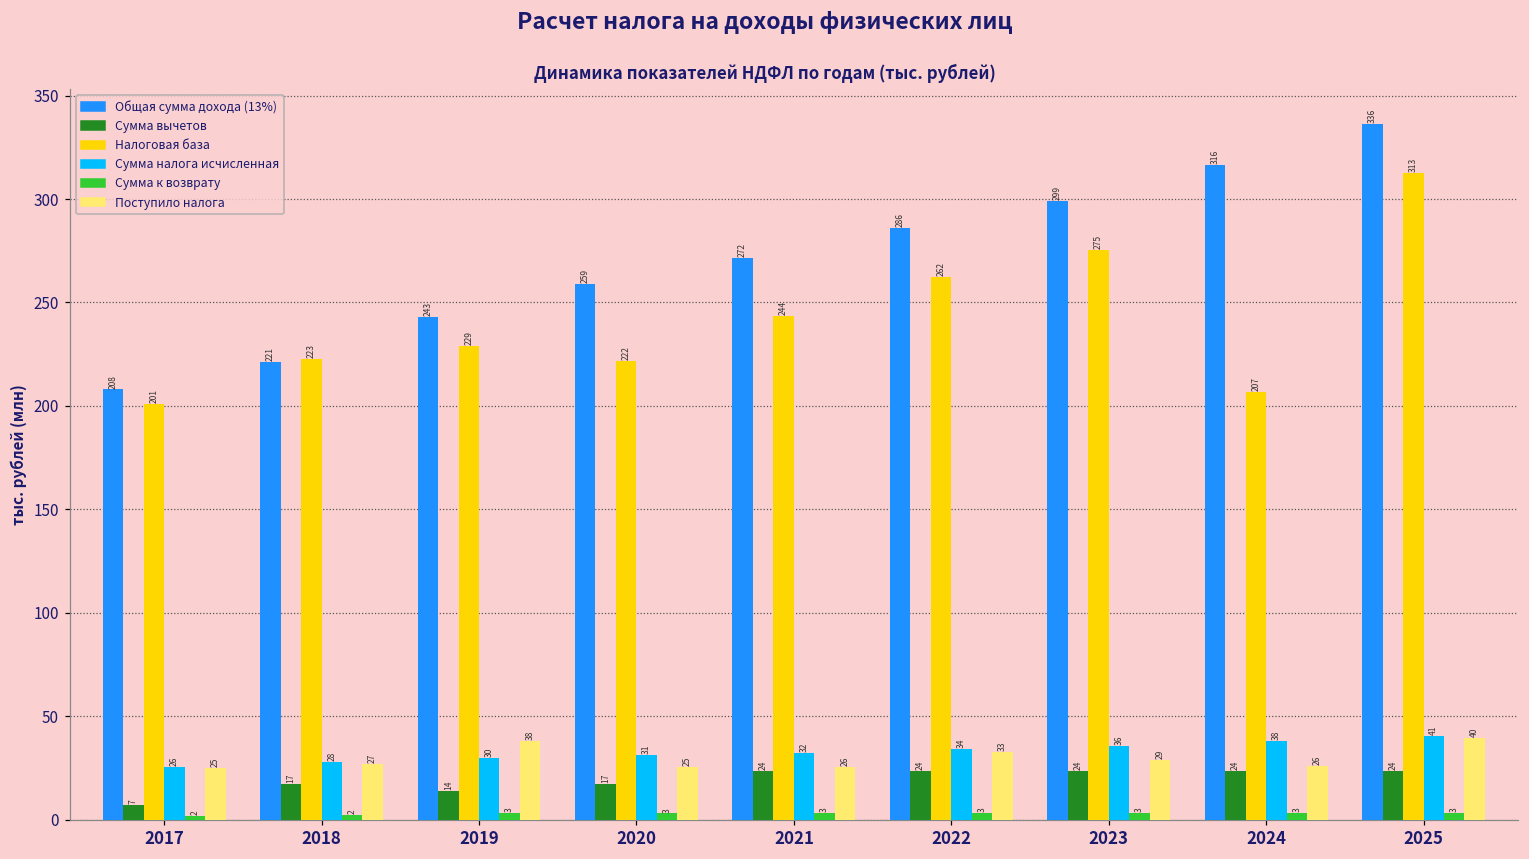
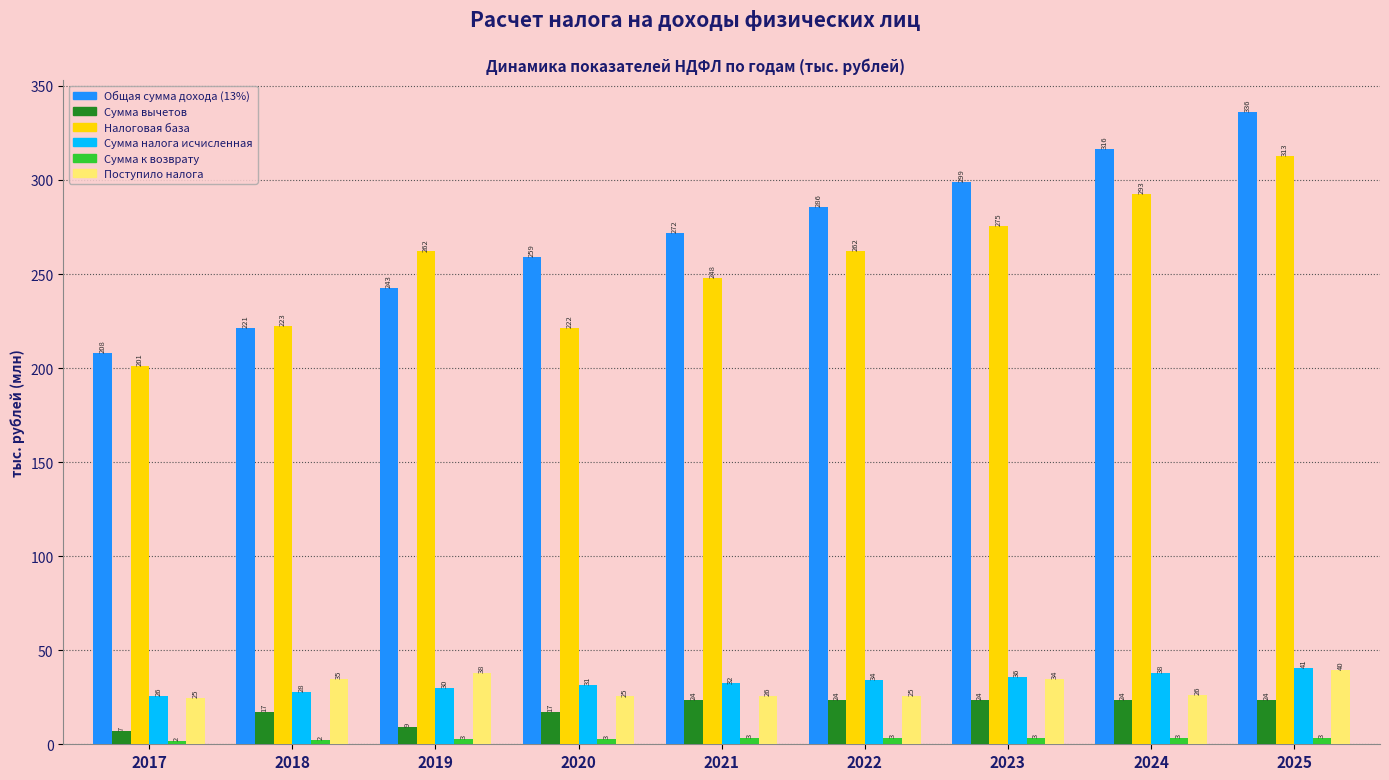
Поступило налога, 2018: 27 -> 35
Сумма вычетов, 2019: 14 -> 9
Налоговая база, 2019: 229 -> 262
Налоговая база, 2021: 244 -> 248
Поступило налога, 2022: 33 -> 25
Поступило налога, 2023: 29 -> 34
Налоговая база, 2024: 207 -> 293
